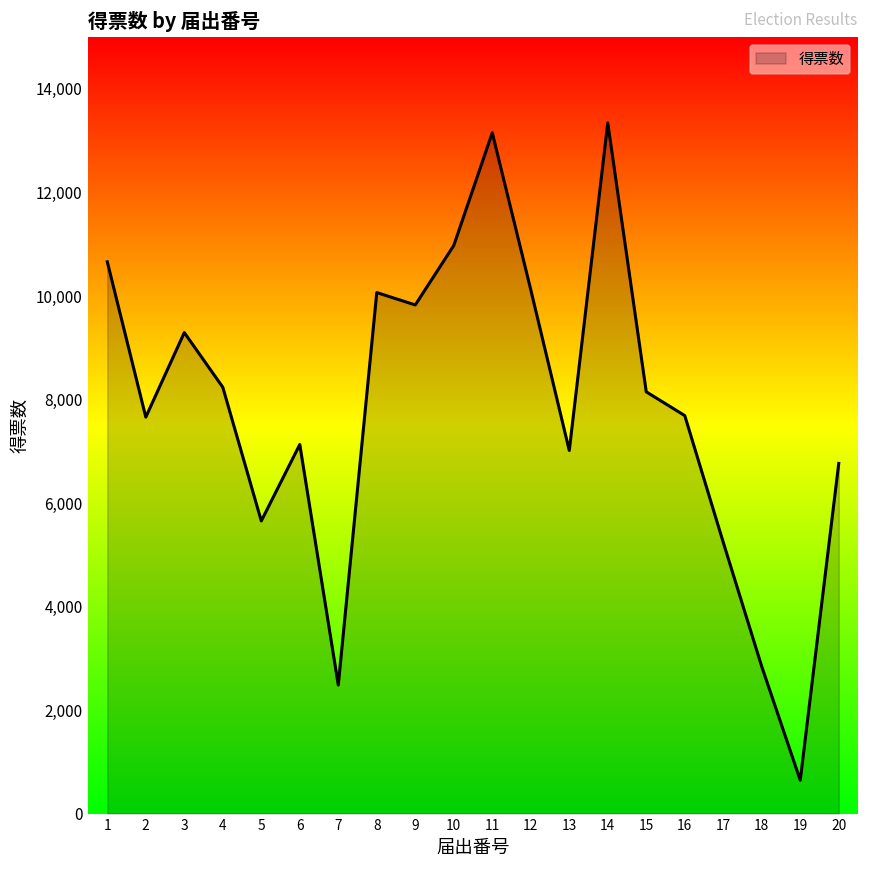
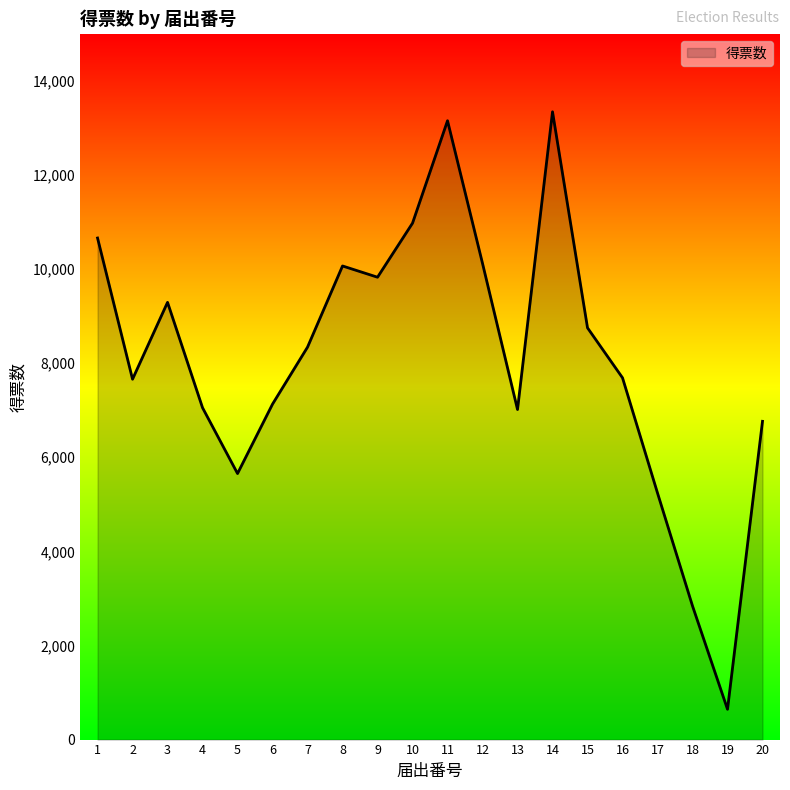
4: 8,200 -> 7,100
7: 2,500 -> 8,300
15: 8,100 -> 8,800
